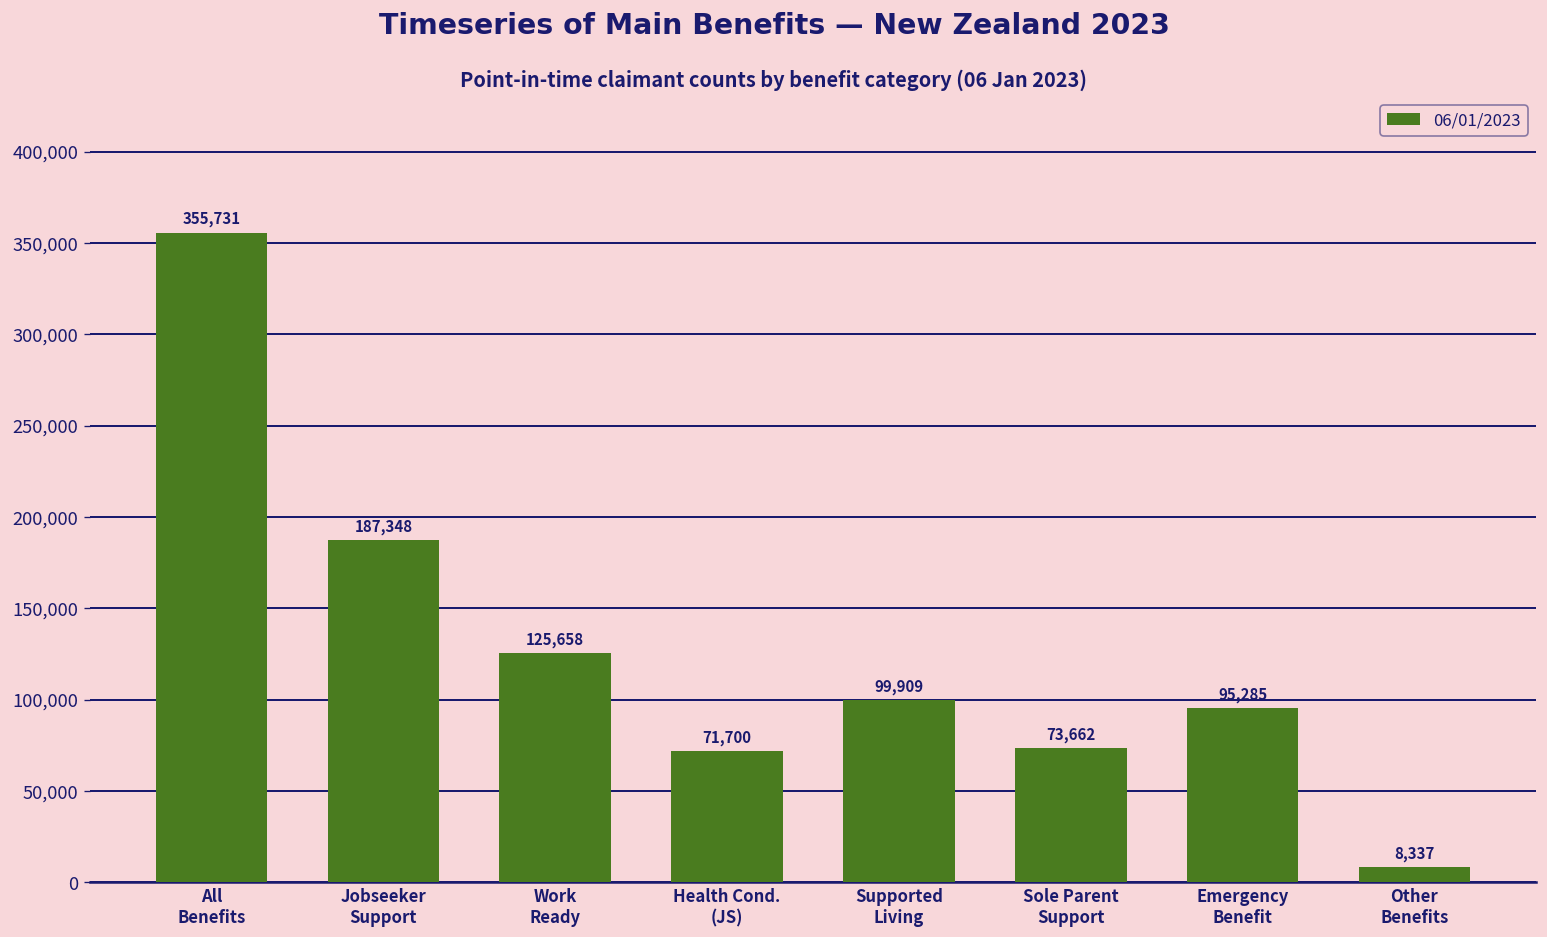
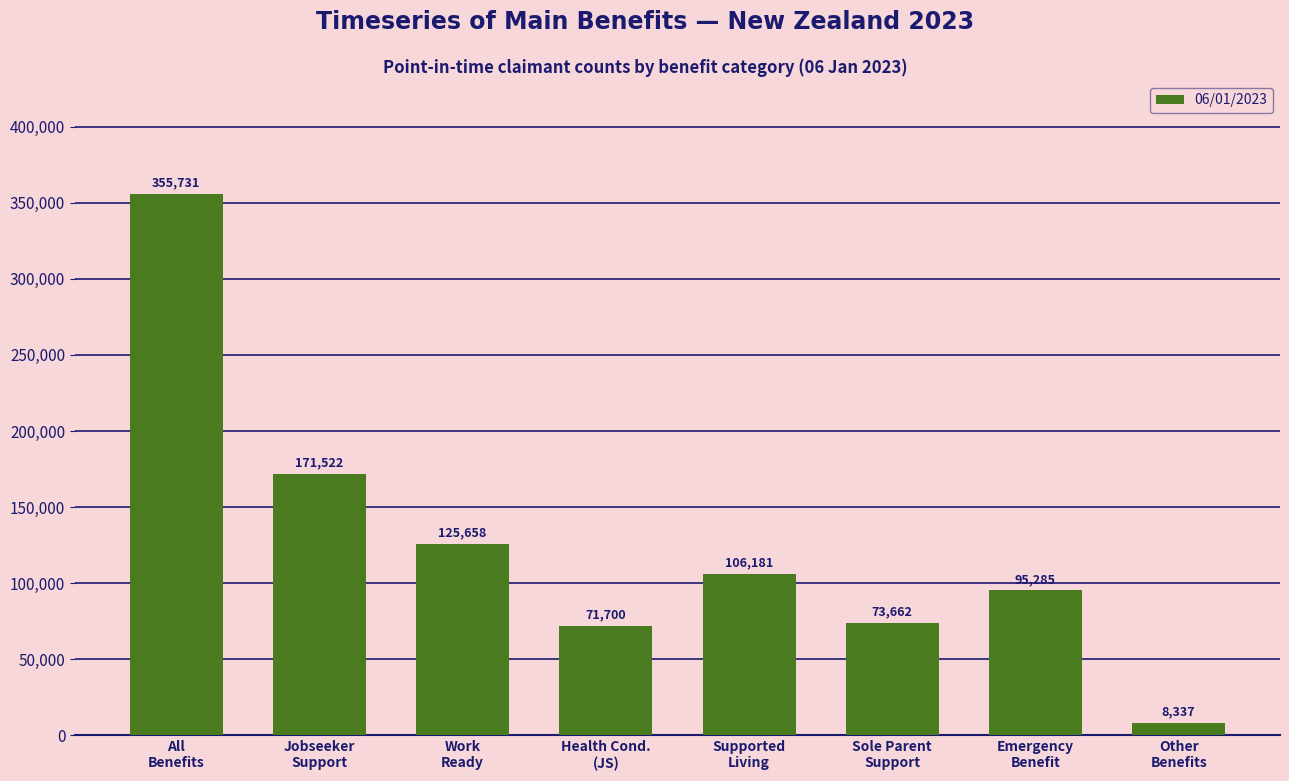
Jobseeker Support: 187,348 -> 171,522
Supported Living: 99,909 -> 106,181
